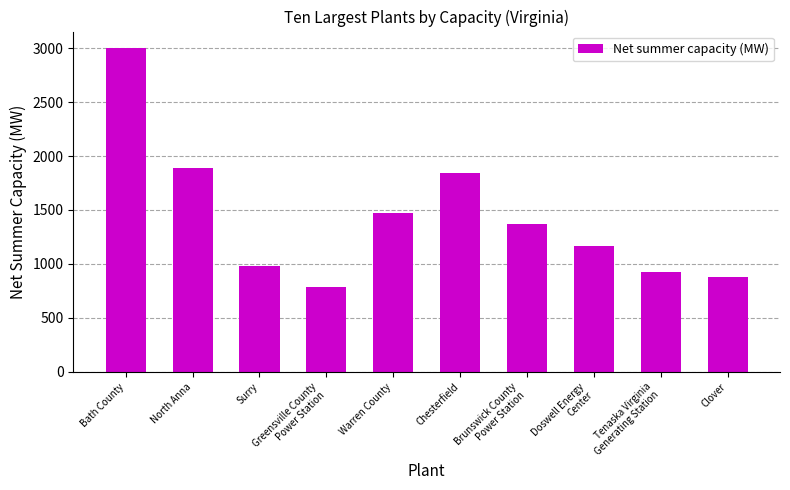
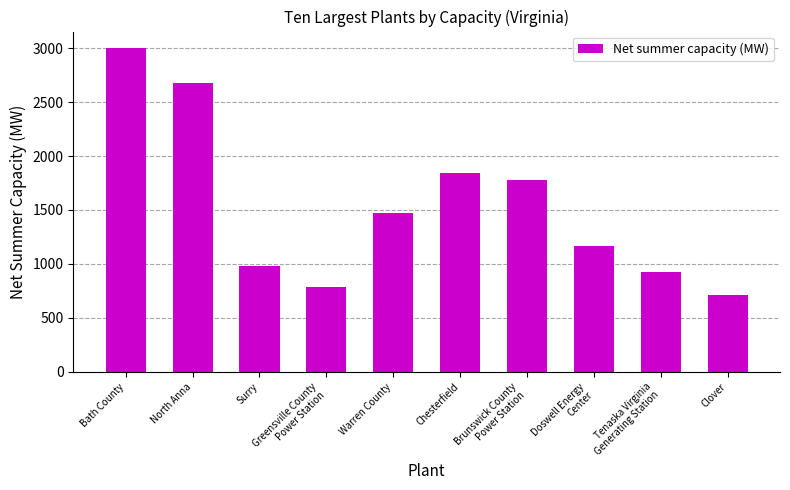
North Anna: 1890 -> 2680
Brunswick County Power Station: 1370 -> 1770
Clover: 880 -> 710
